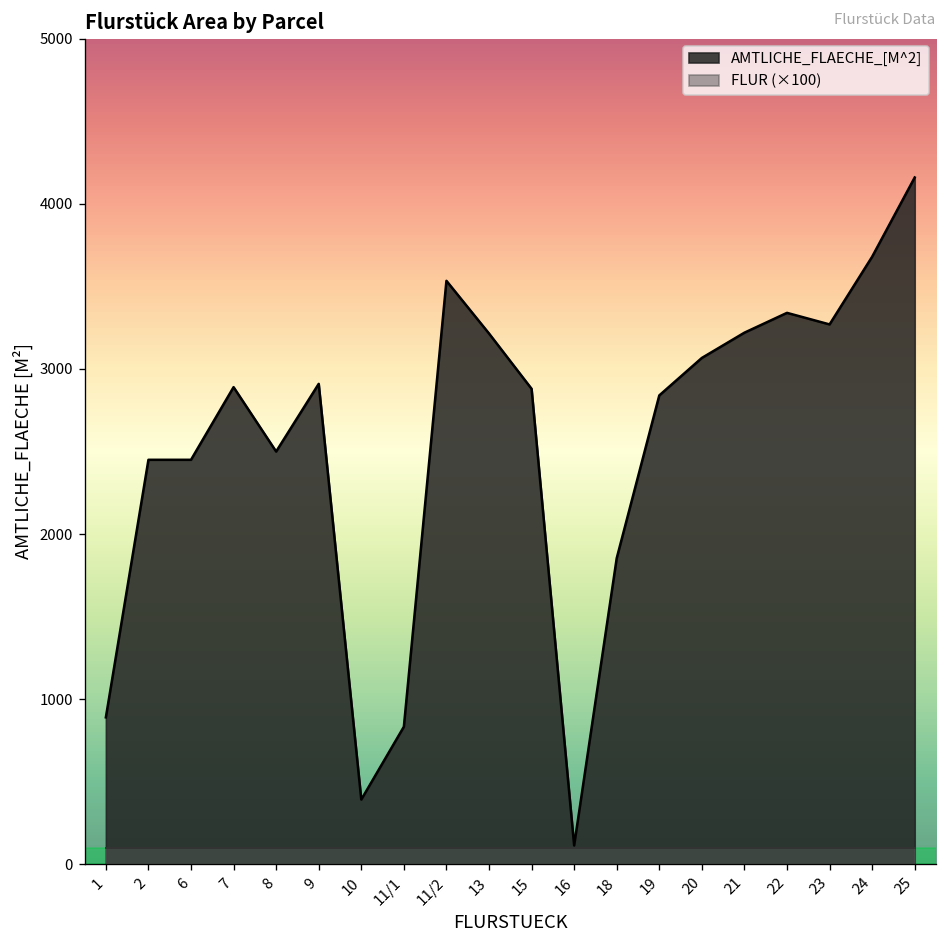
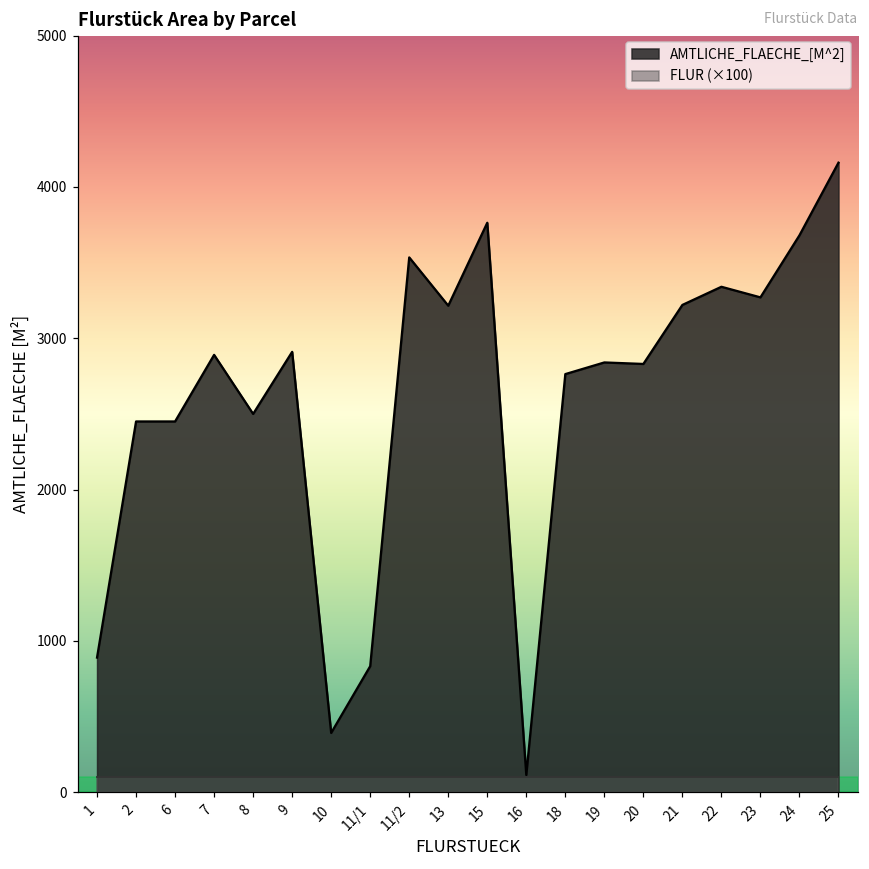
AMTLICHE_FLAECHE_[M^2], 15: 2880 -> 3760
AMTLICHE_FLAECHE_[M^2], 18: 1850 -> 2760
AMTLICHE_FLAECHE_[M^2], 20: 3070 -> 2830
